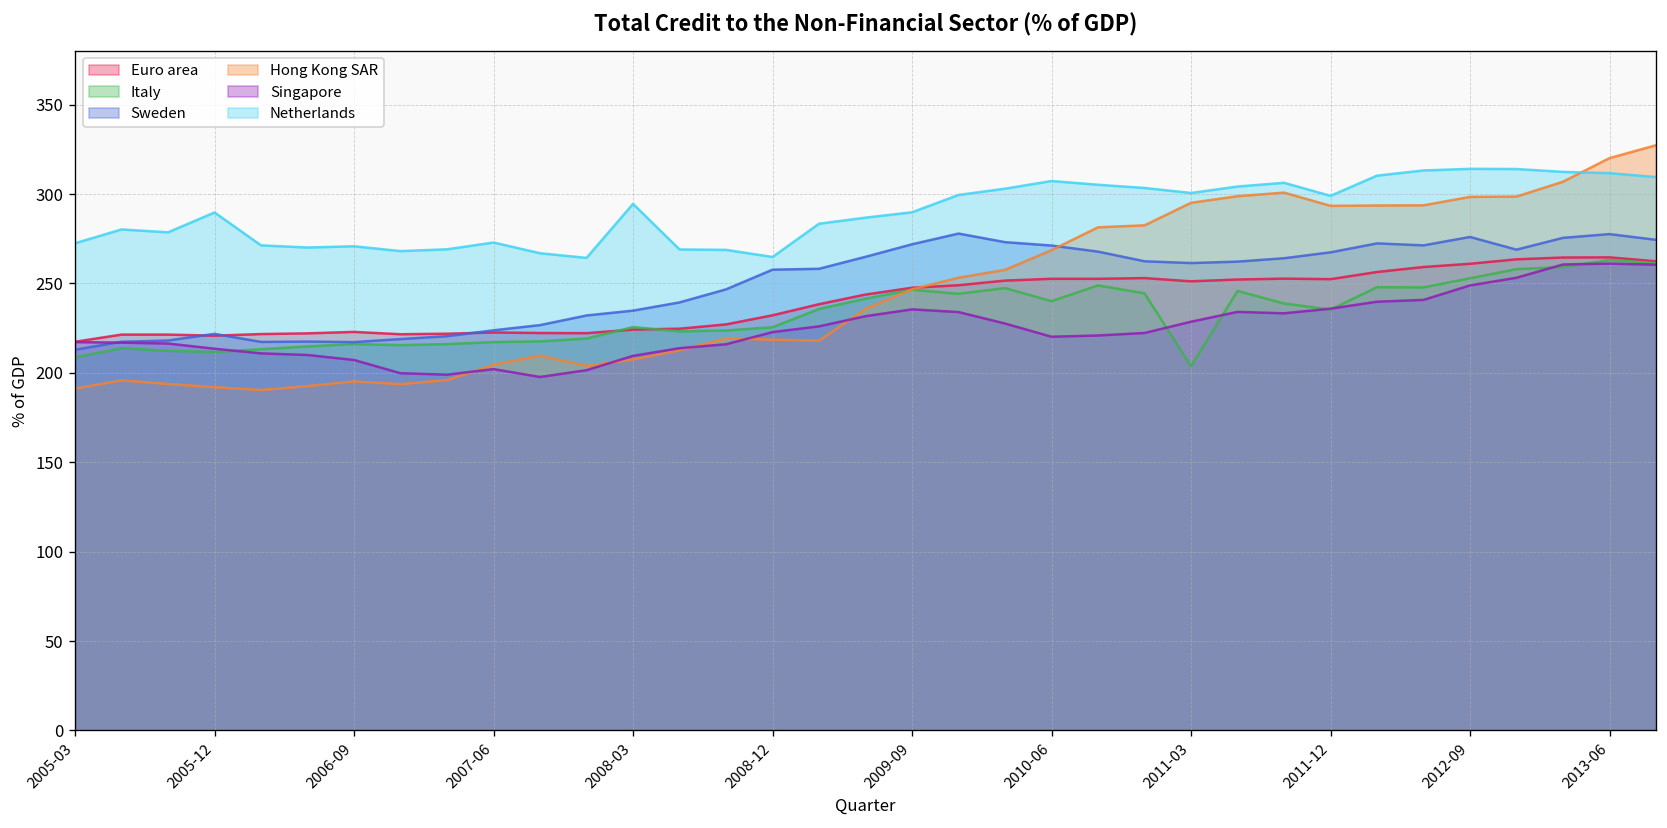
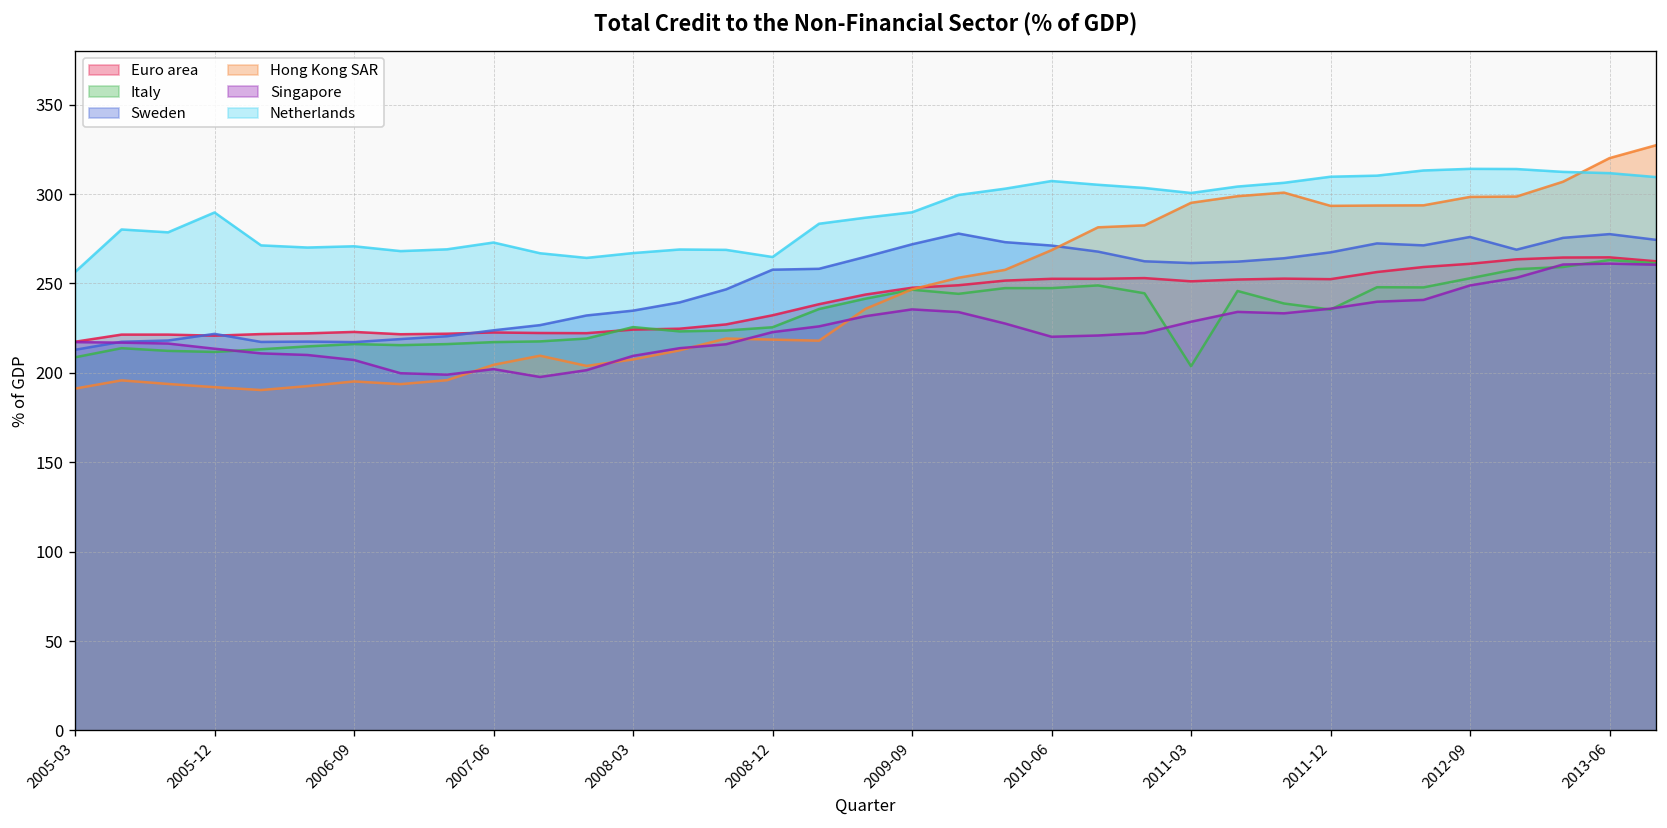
Netherlands, 2005-03: 273 -> 256
Netherlands, 2008-03: 295 -> 267
Italy, 2010-06: 240 -> 247
Netherlands, 2011-12: 299 -> 310
